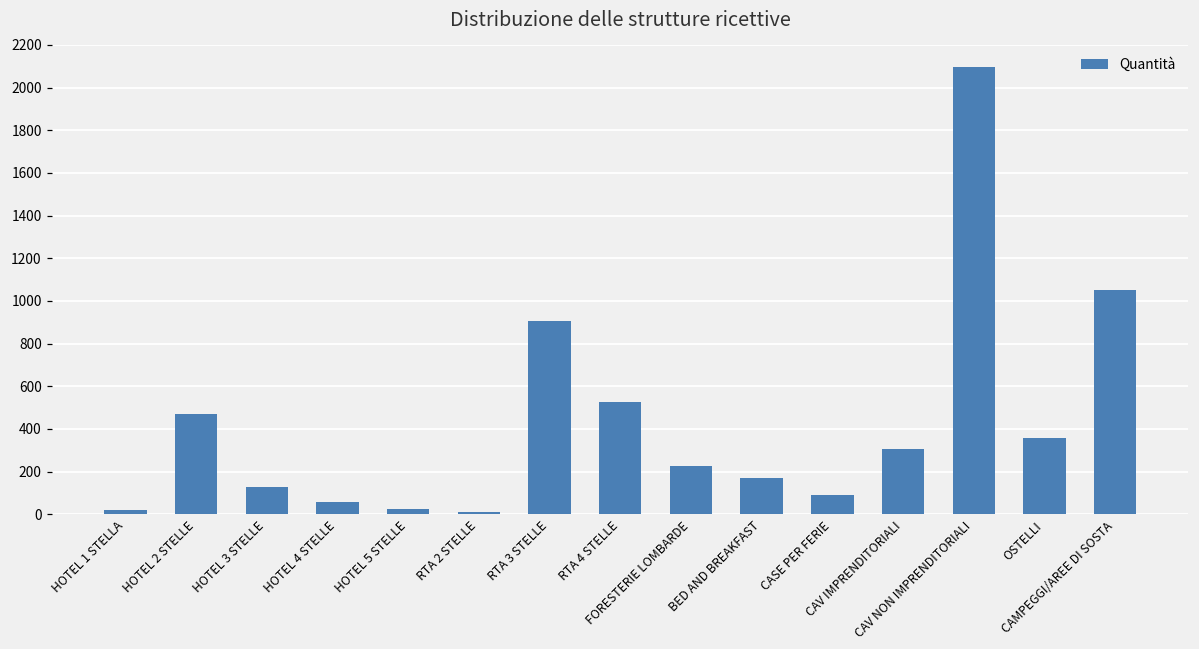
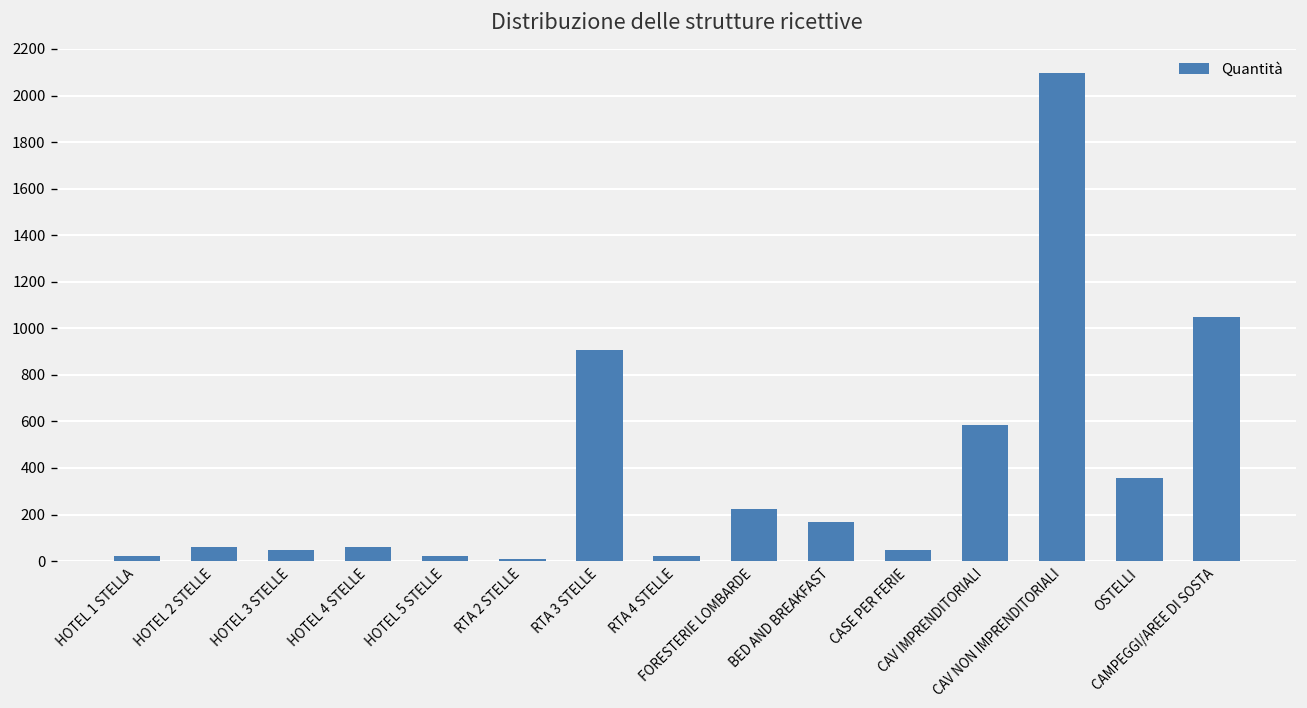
HOTEL 2 STELLE: 470 -> 60
HOTEL 3 STELLE: 130 -> 50
RTA 4 STELLE: 530 -> 20
CASE PER FERIE: 90 -> 50
CAV IMPRENDITORIALI: 310 -> 590
